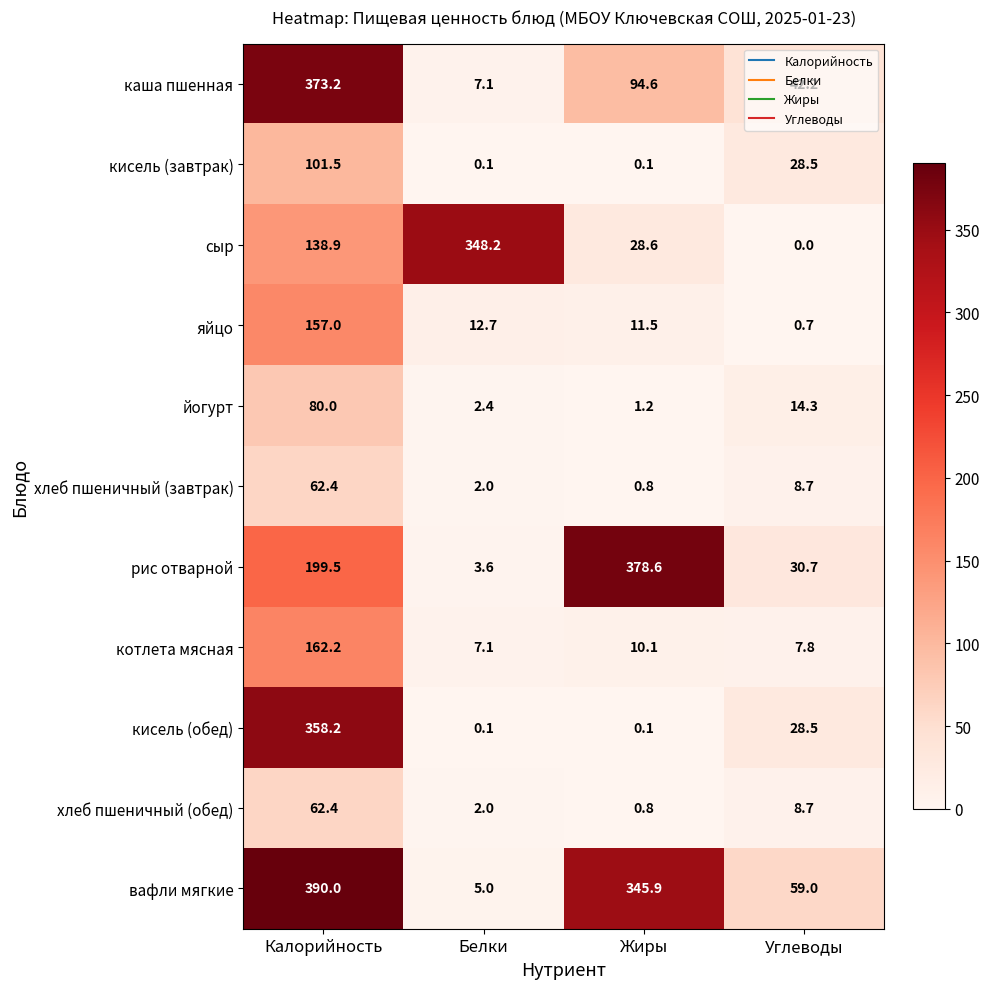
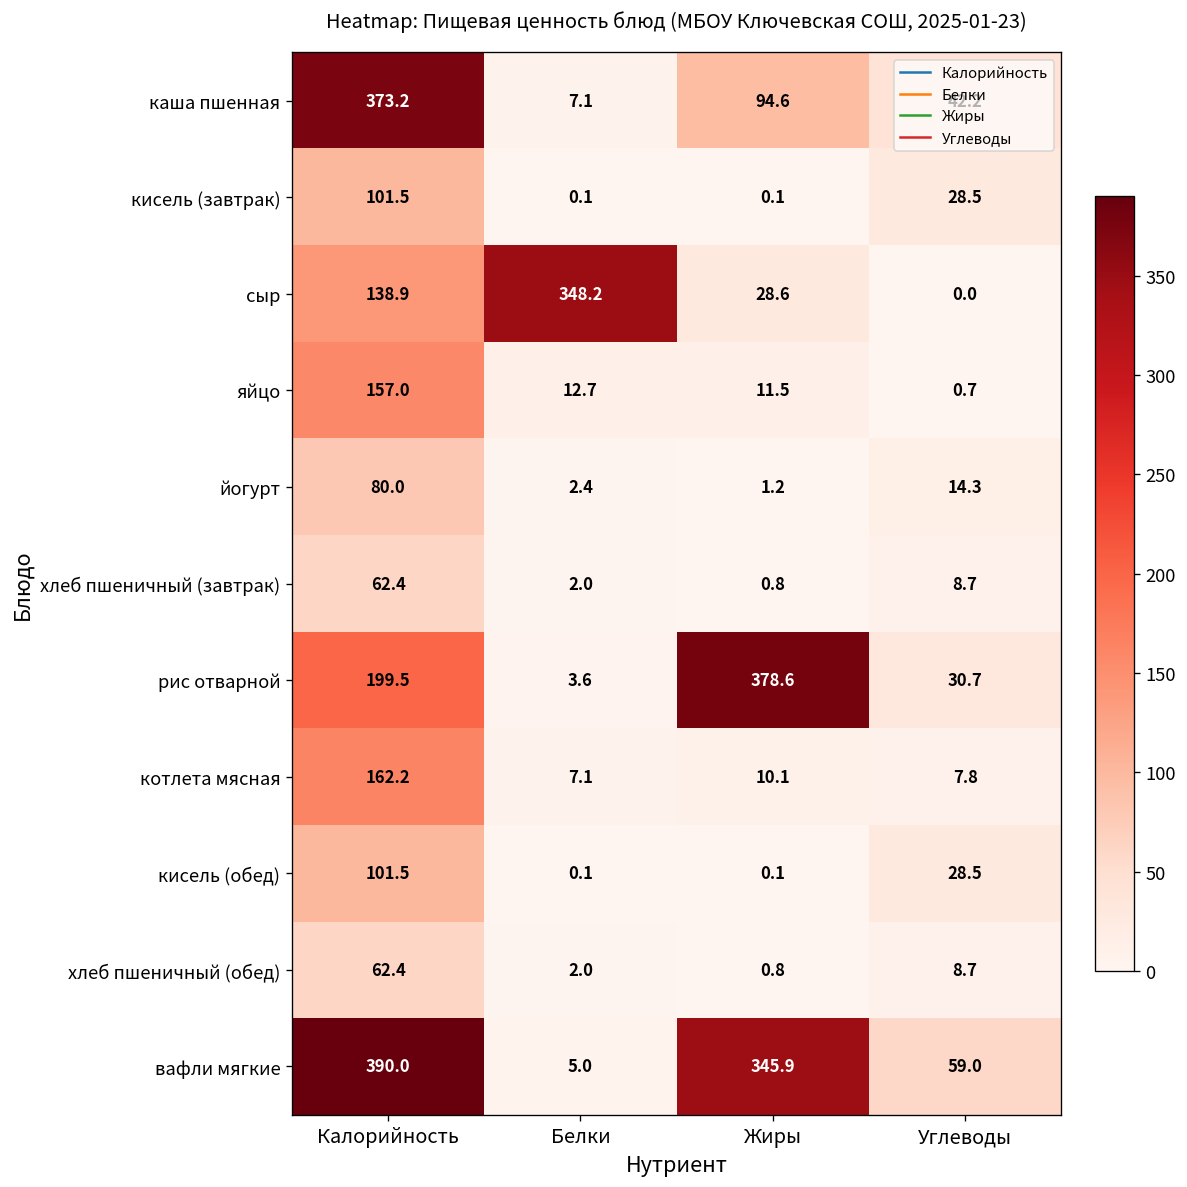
кисель (обед), Калорийность: 358.2 -> 101.5
